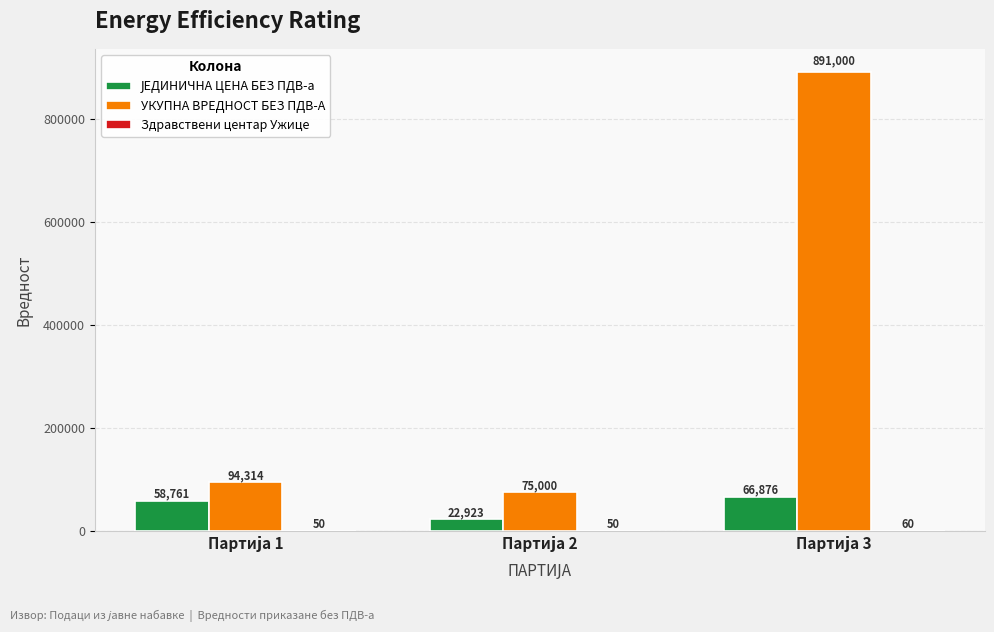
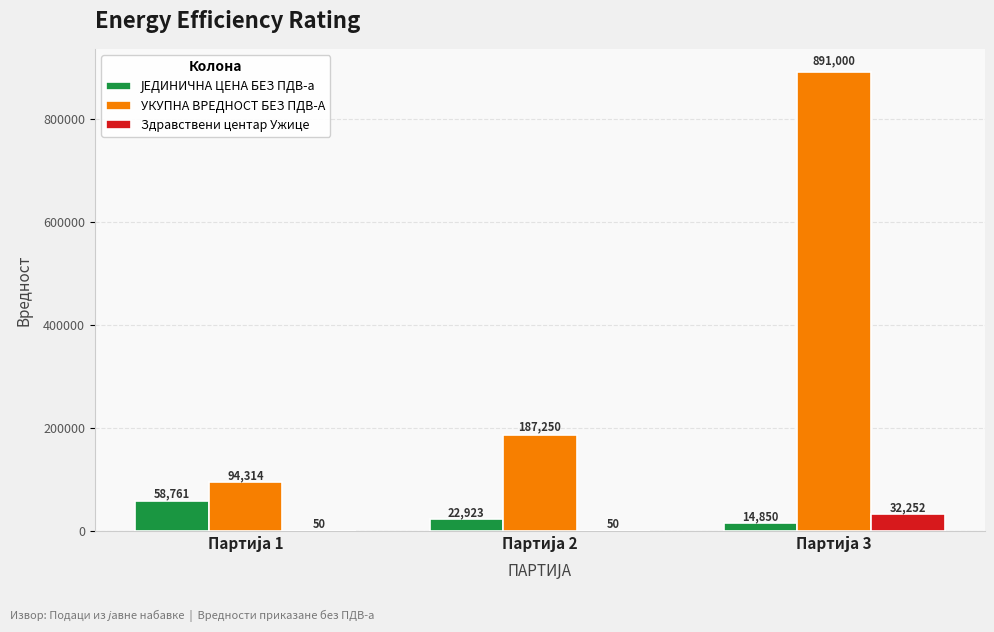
УКУПНА ВРЕДНОСТ БЕЗ ПДВ-А, Партија 2: 75,000 -> 187,250
ЈЕДИНИЧНА ЦЕНА БЕЗ ПДВ-а, Партија 3: 66,876 -> 14,850
Здравствени центар Ужице, Партија 3: 60 -> 32,252
